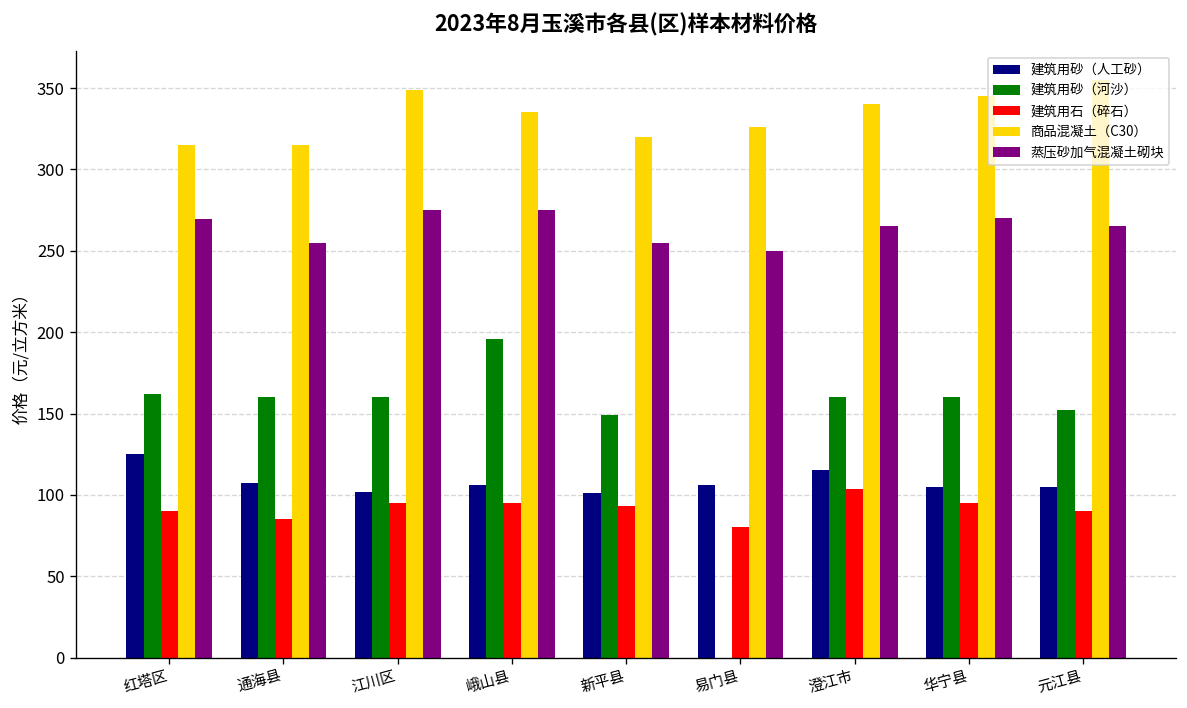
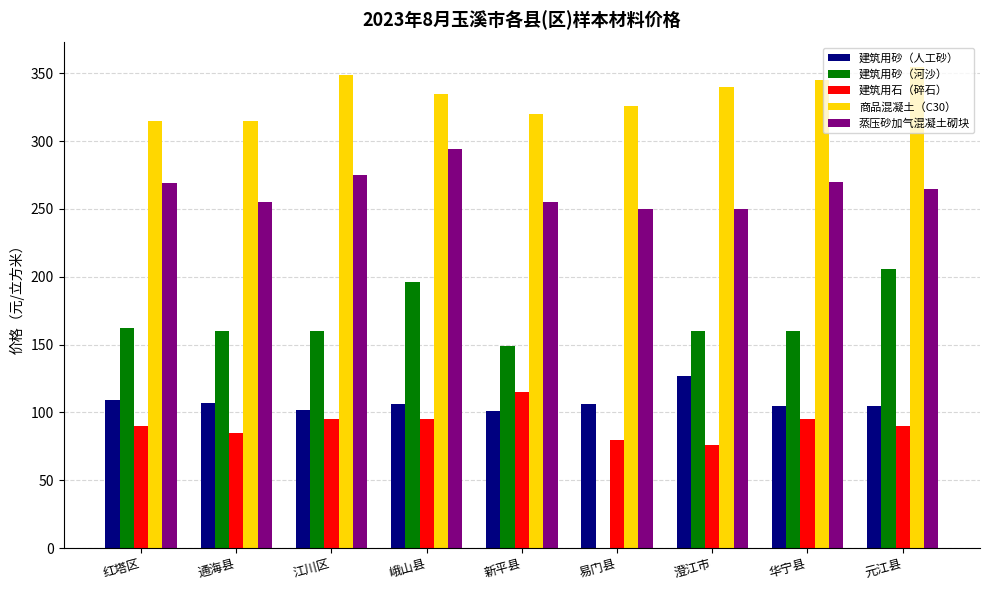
建筑用砂（人工砂）, 红塔区: 125 -> 109
蒸压砂加气混凝土砌块, 峨山县: 275 -> 294
建筑用石（碎石）, 新平县: 93 -> 115
建筑用砂（人工砂）, 澄江市: 115 -> 127
建筑用石（碎石）, 澄江市: 104 -> 76
蒸压砂加气混凝土砌块, 澄江市: 265 -> 250
建筑用砂（河沙）, 元江县: 152 -> 206
